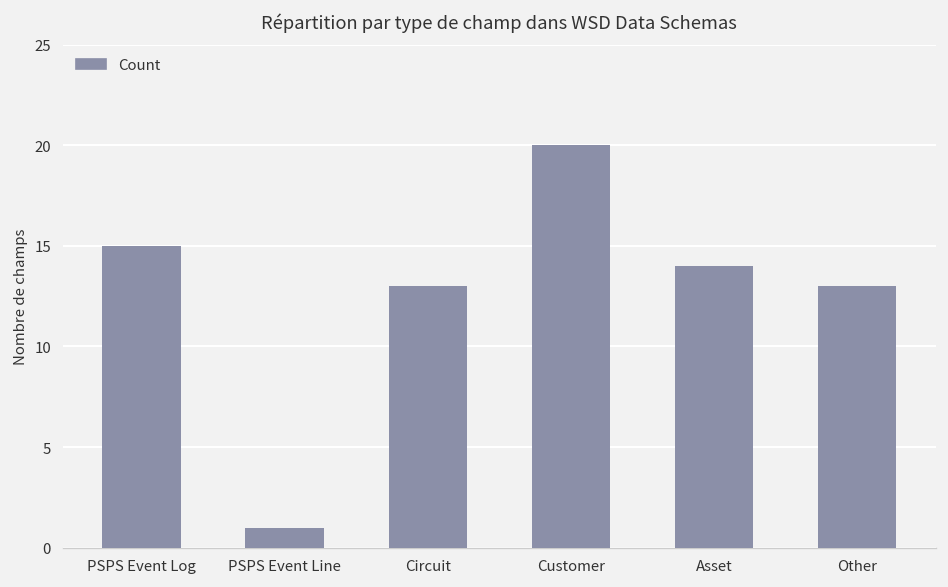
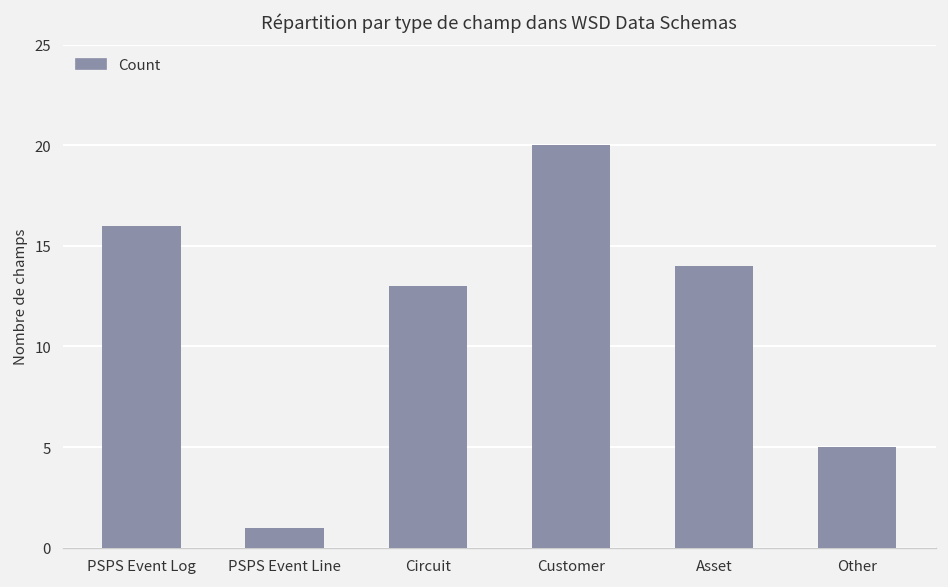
PSPS Event Log: 15 -> 16
Other: 13 -> 5
